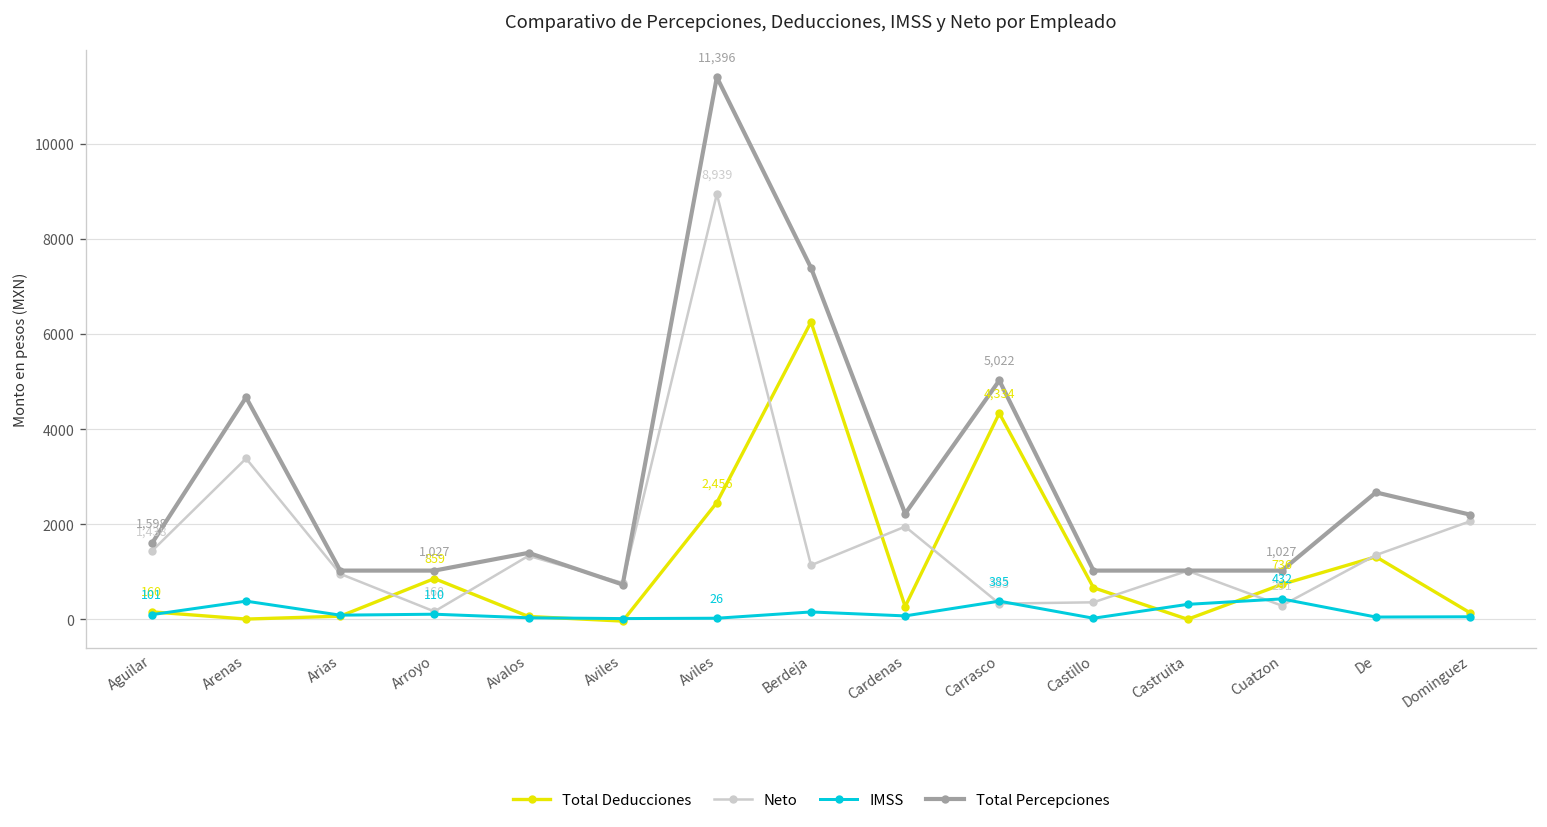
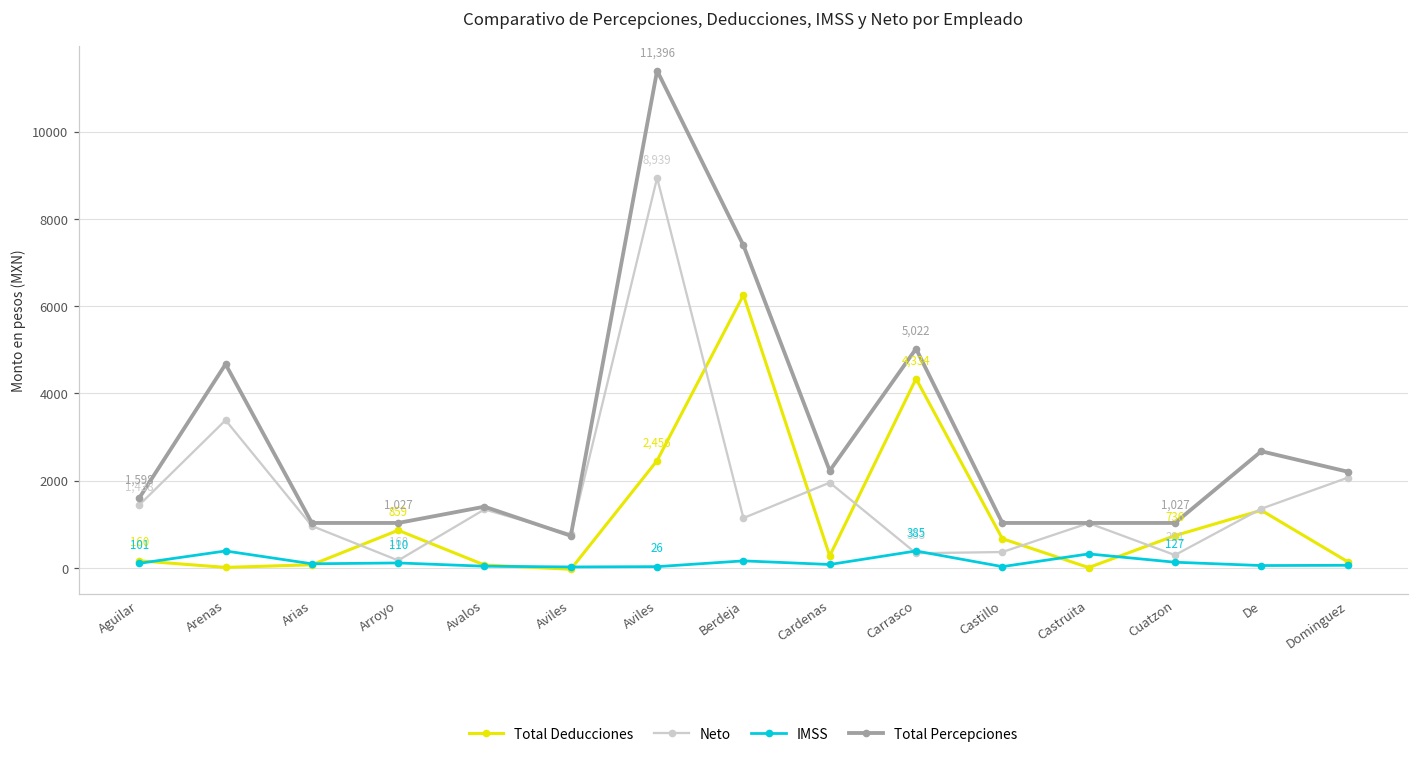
IMSS, Cuatzon: 432 -> 127
